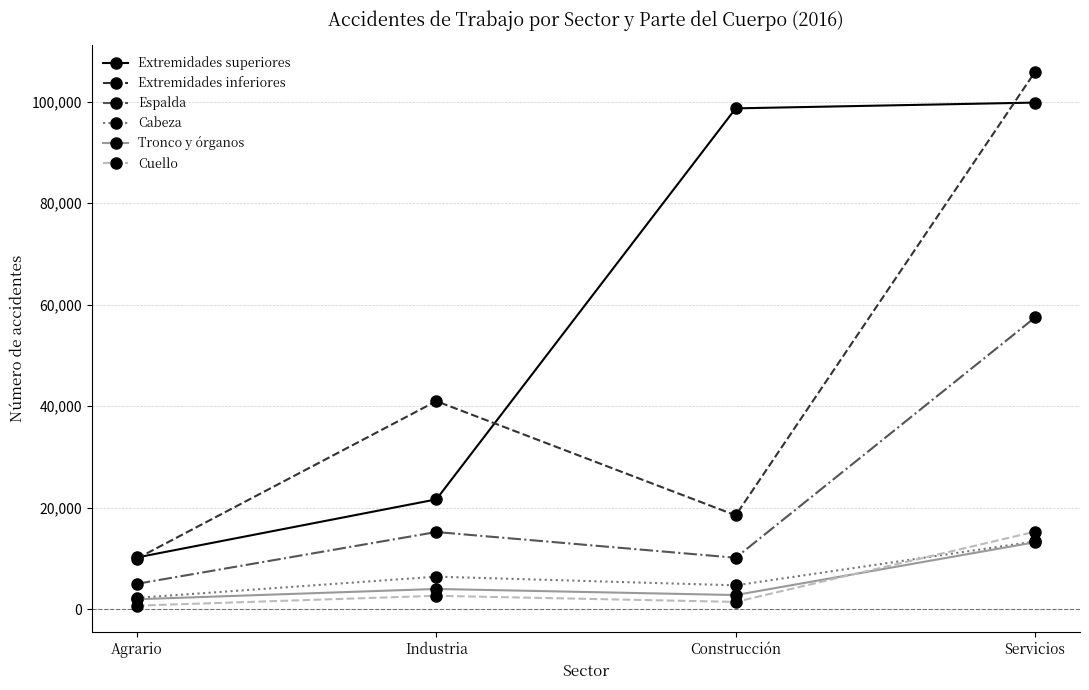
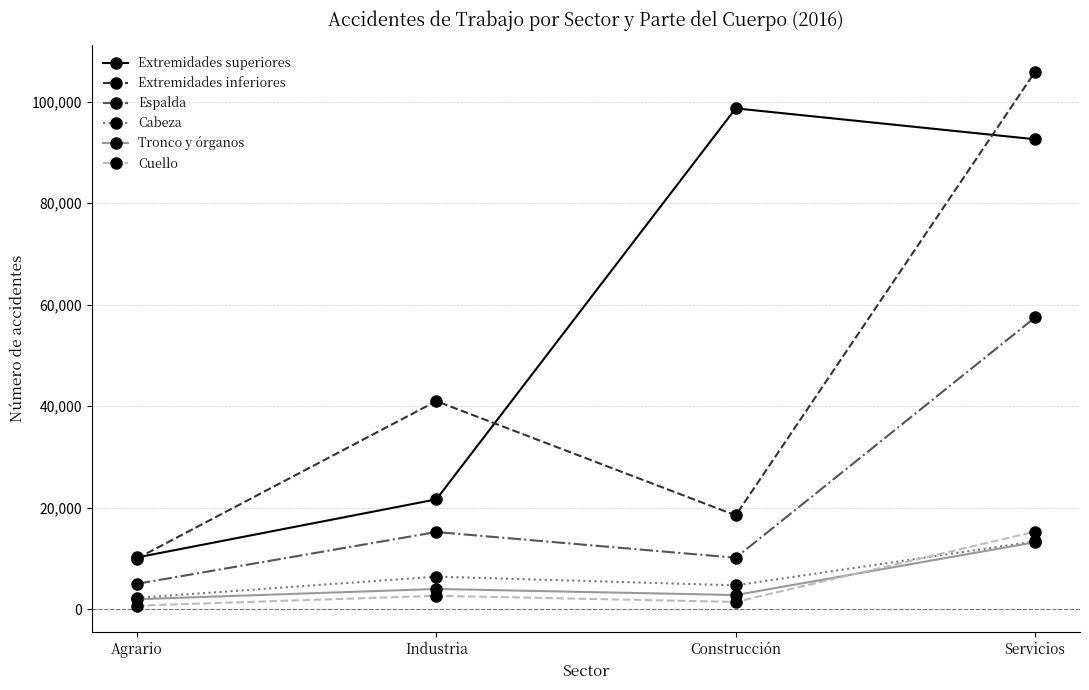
Extremidades superiores, Servicios: 100,000 -> 93,000
